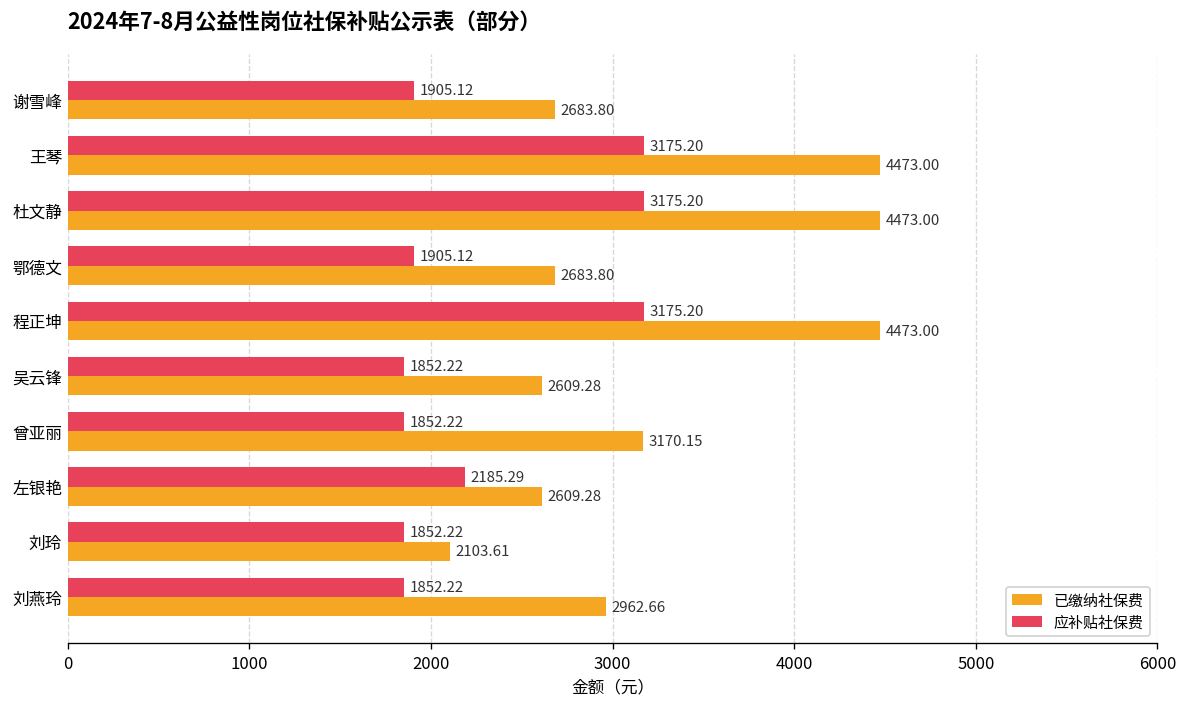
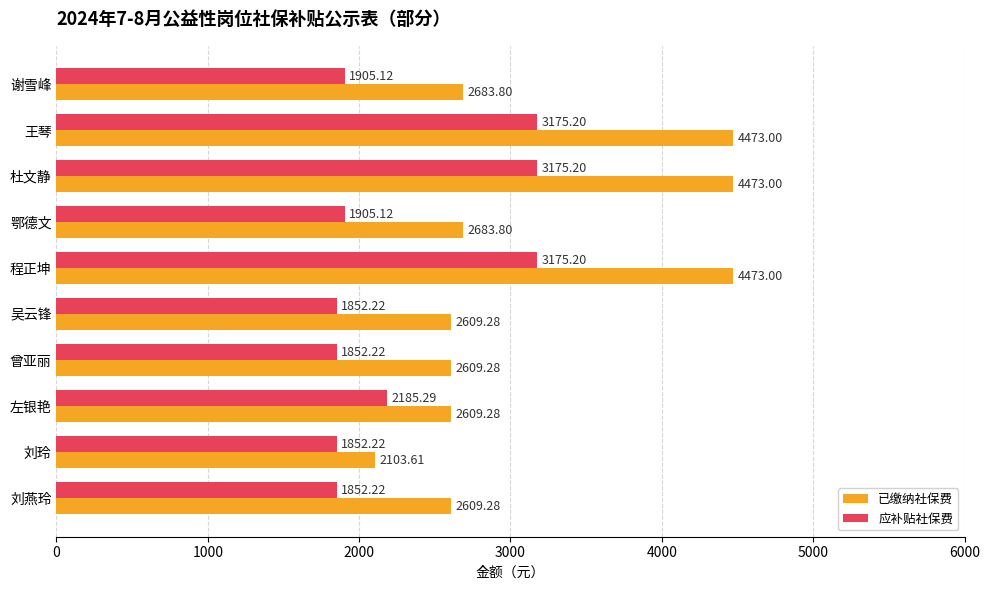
已缴纳社保费, 曾亚丽: 3170.15 -> 2609.28
已缴纳社保费, 刘燕玲: 2962.66 -> 2609.28
